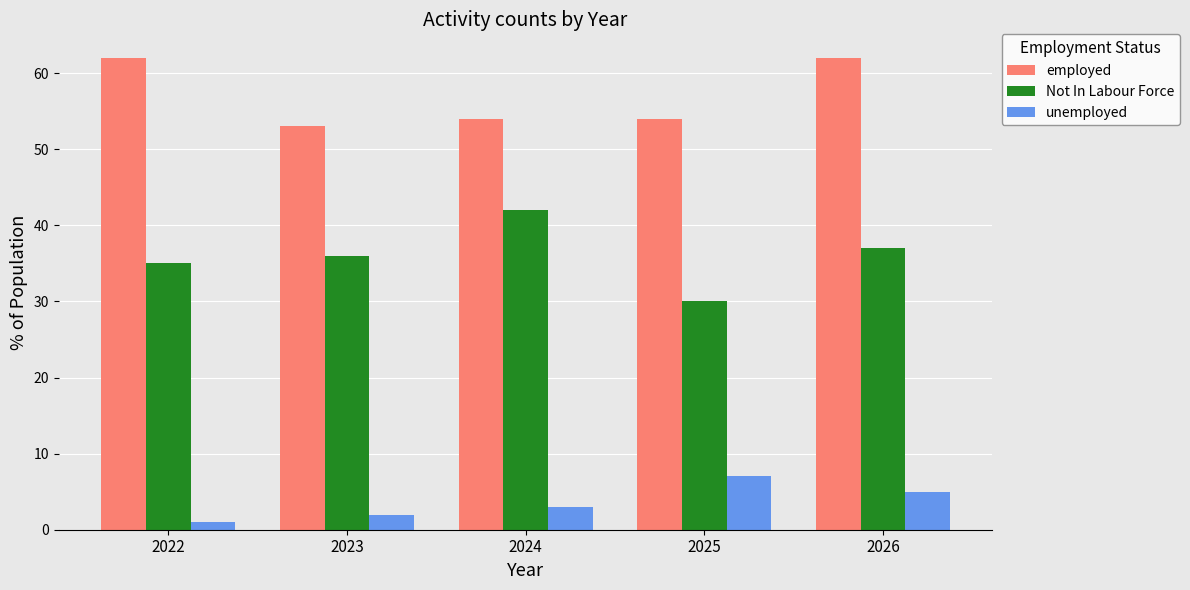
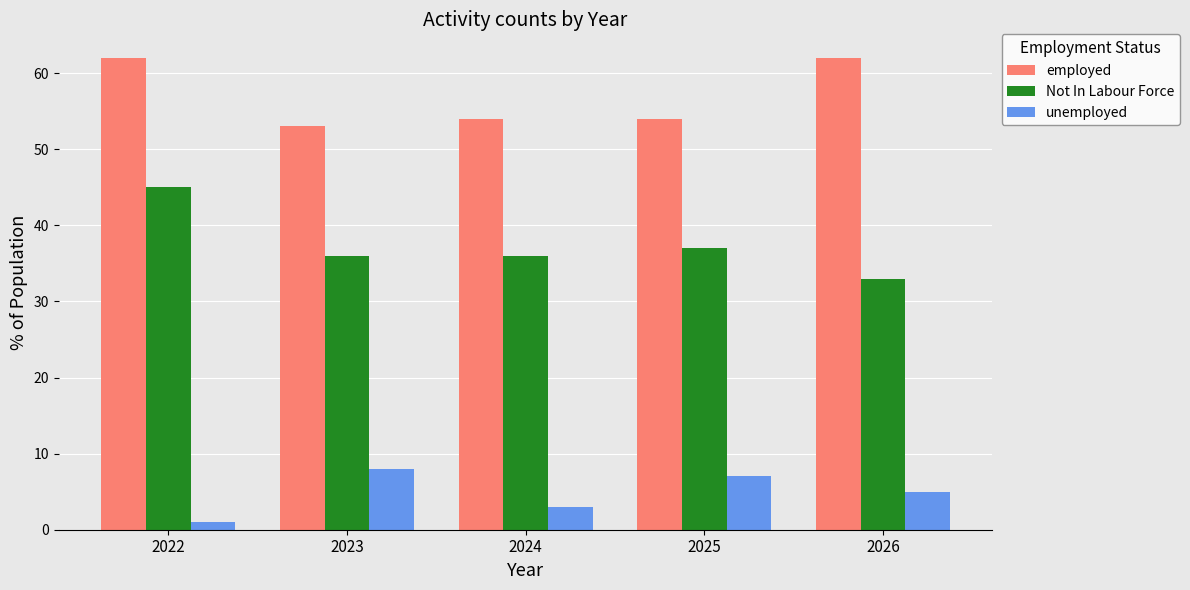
Not In Labour Force, 2022: 35 -> 45
unemployed, 2023: 2 -> 8
Not In Labour Force, 2024: 42 -> 36
Not In Labour Force, 2025: 30 -> 37
Not In Labour Force, 2026: 37 -> 33
